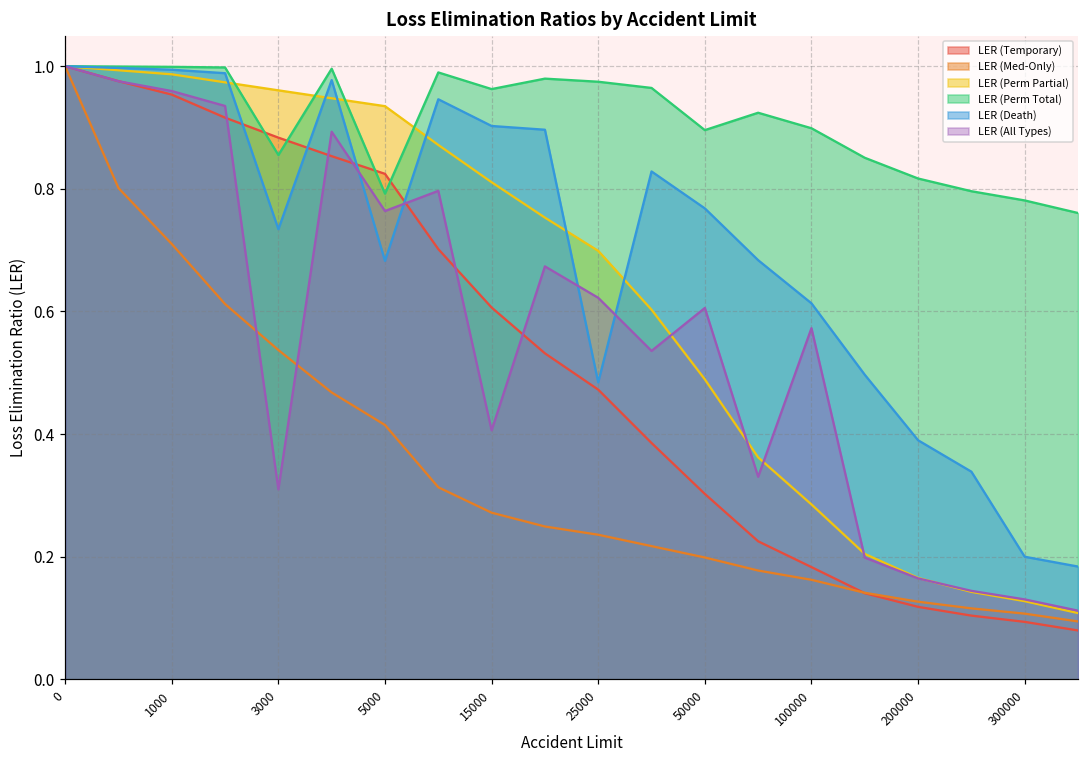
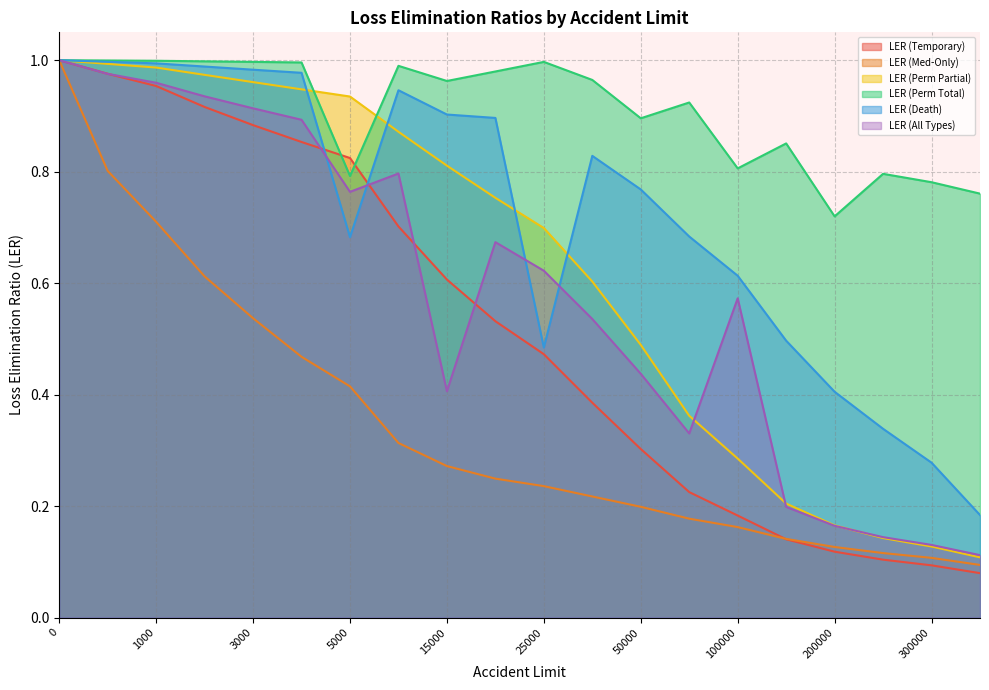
LER (Perm Total), 3000: 0.86 -> 1.00
LER (Death), 3000: 0.73 -> 0.98
LER (All Types), 3000: 0.31 -> 0.91
LER (Perm Total), 25000: 0.97 -> 1.00
LER (All Types), 50000: 0.61 -> 0.44
LER (Perm Total), 100000: 0.90 -> 0.81
LER (Perm Total), 200000: 0.82 -> 0.72
LER (Death), 200000: 0.39 -> 0.41
LER (Death), 300000: 0.20 -> 0.28
